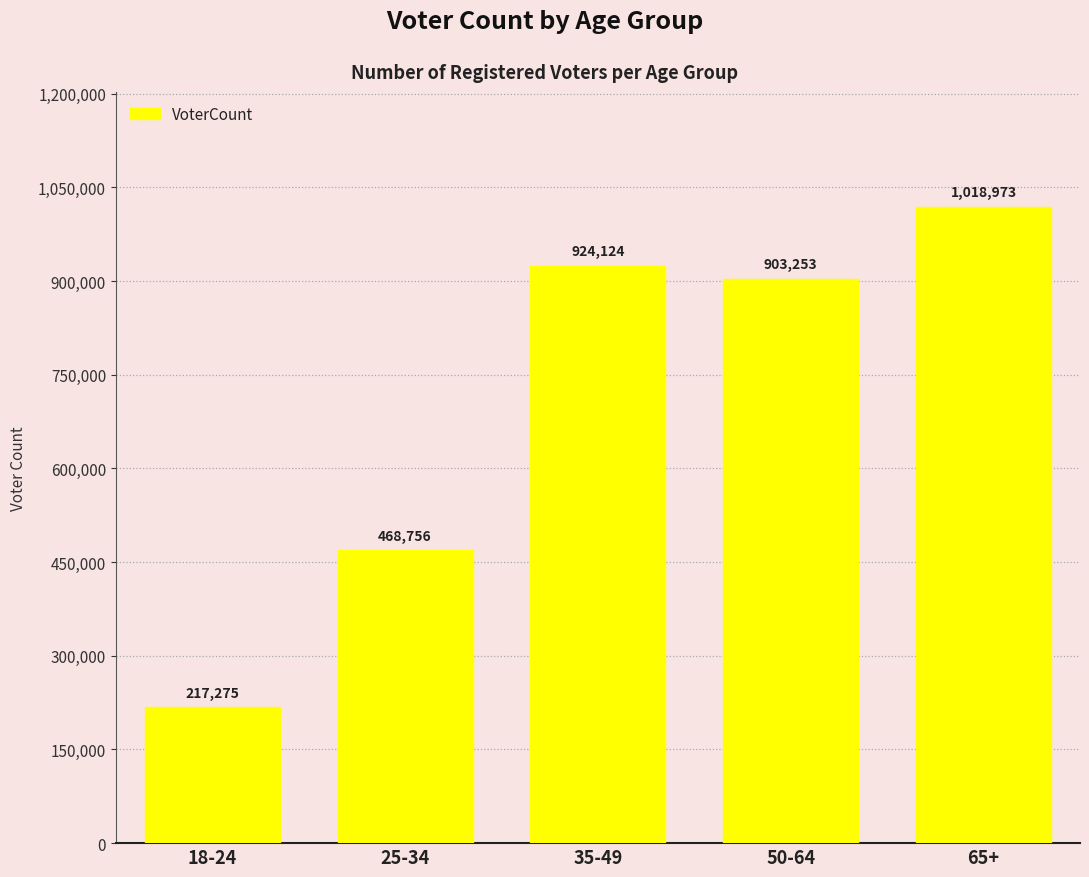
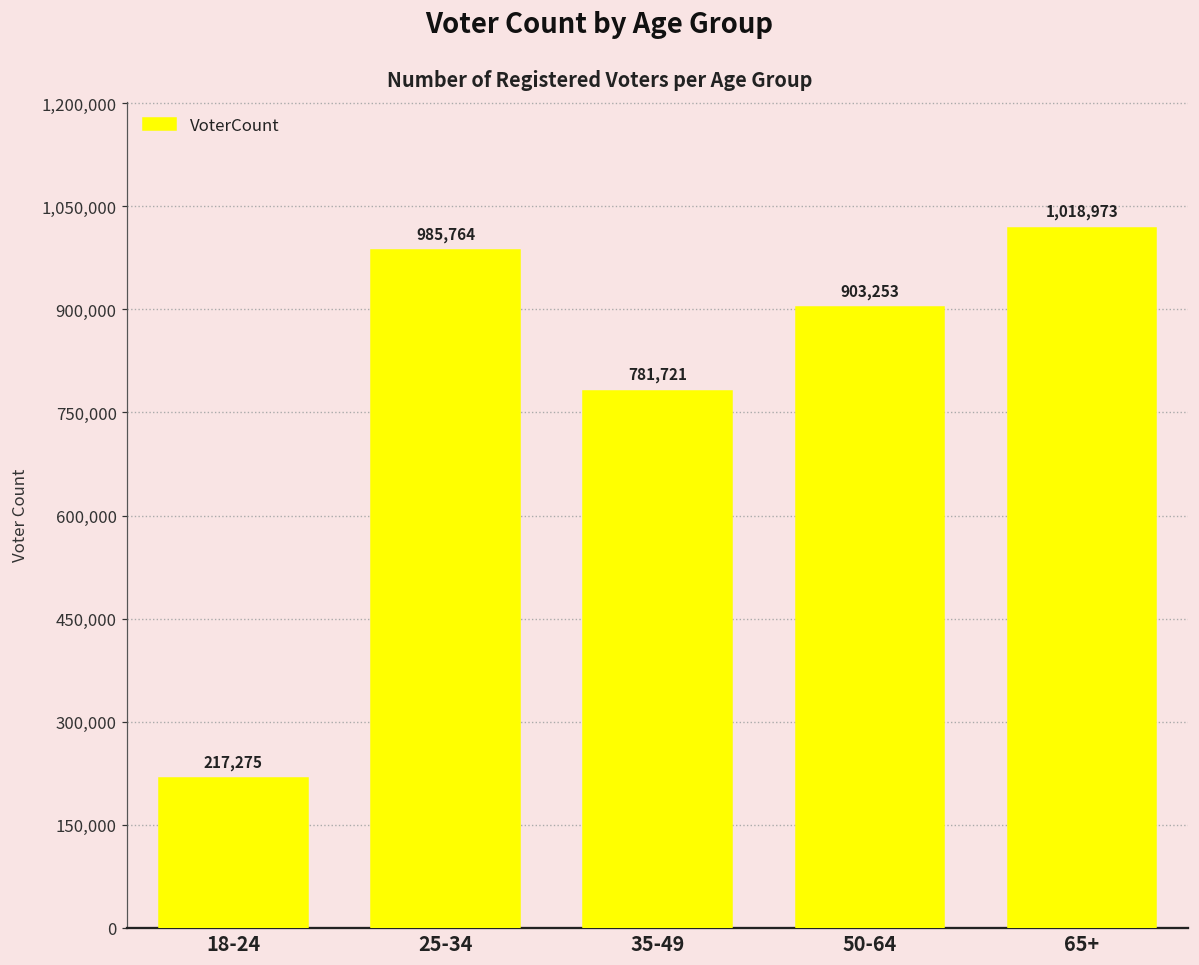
25-34: 468,756 -> 985,764
35-49: 924,124 -> 781,721
